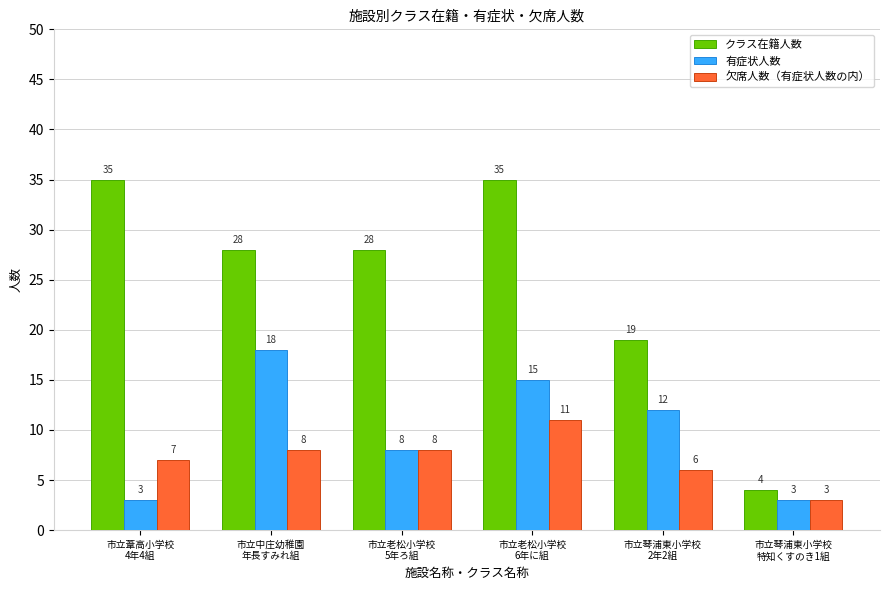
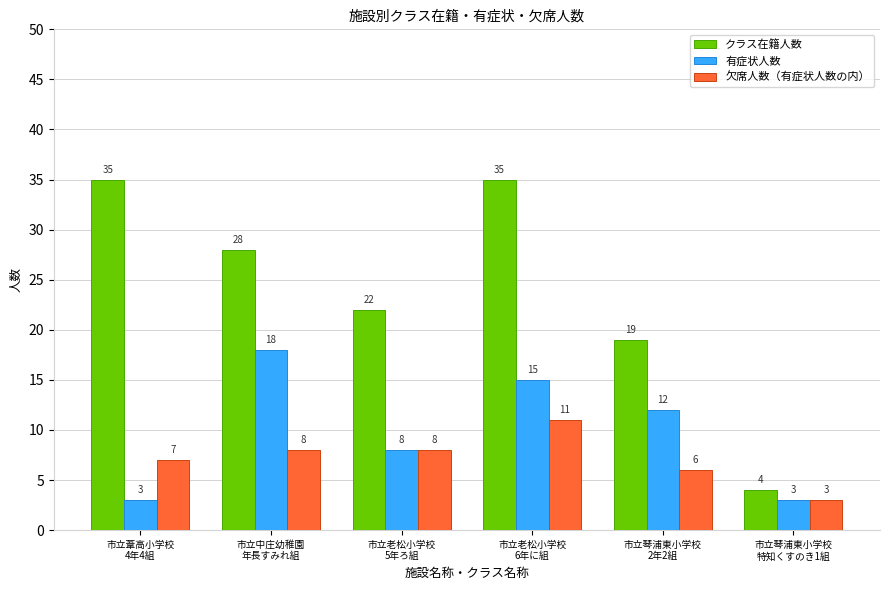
クラス在籍人数, 市立老松小学校 5年ろ組: 28 -> 22
